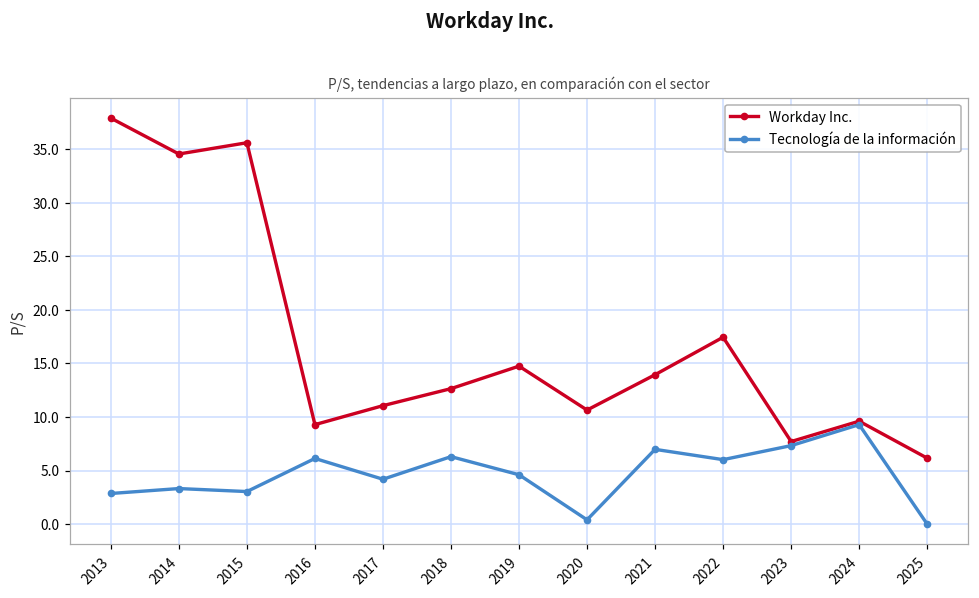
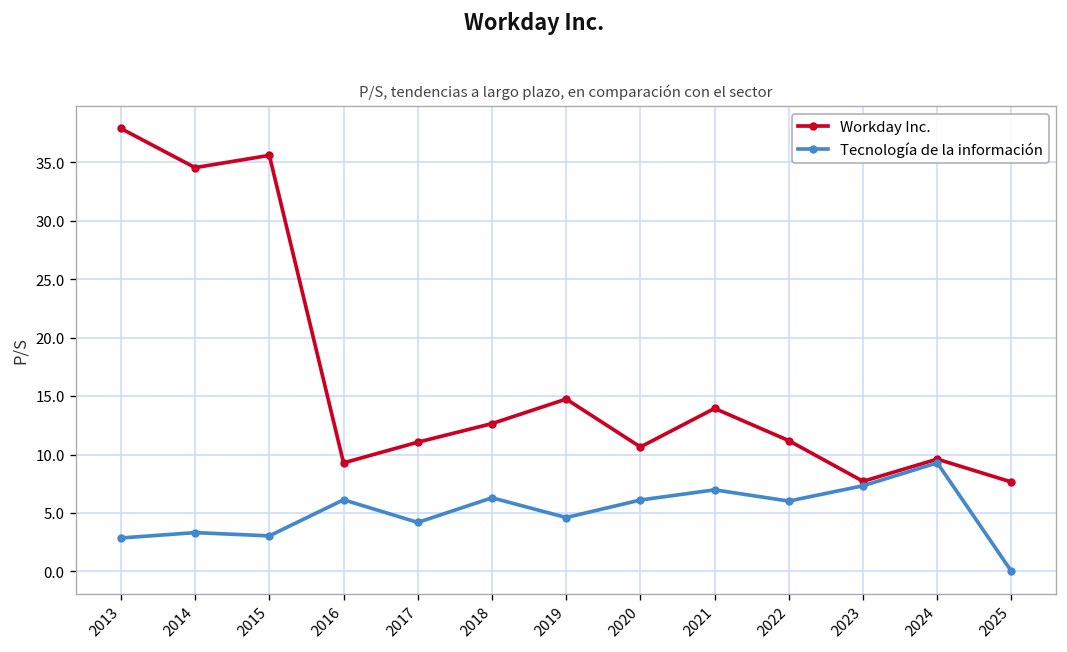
Tecnología de la información, 2020: 0 -> 6
Workday Inc., 2022: 17 -> 11
Workday Inc., 2025: 6 -> 8
